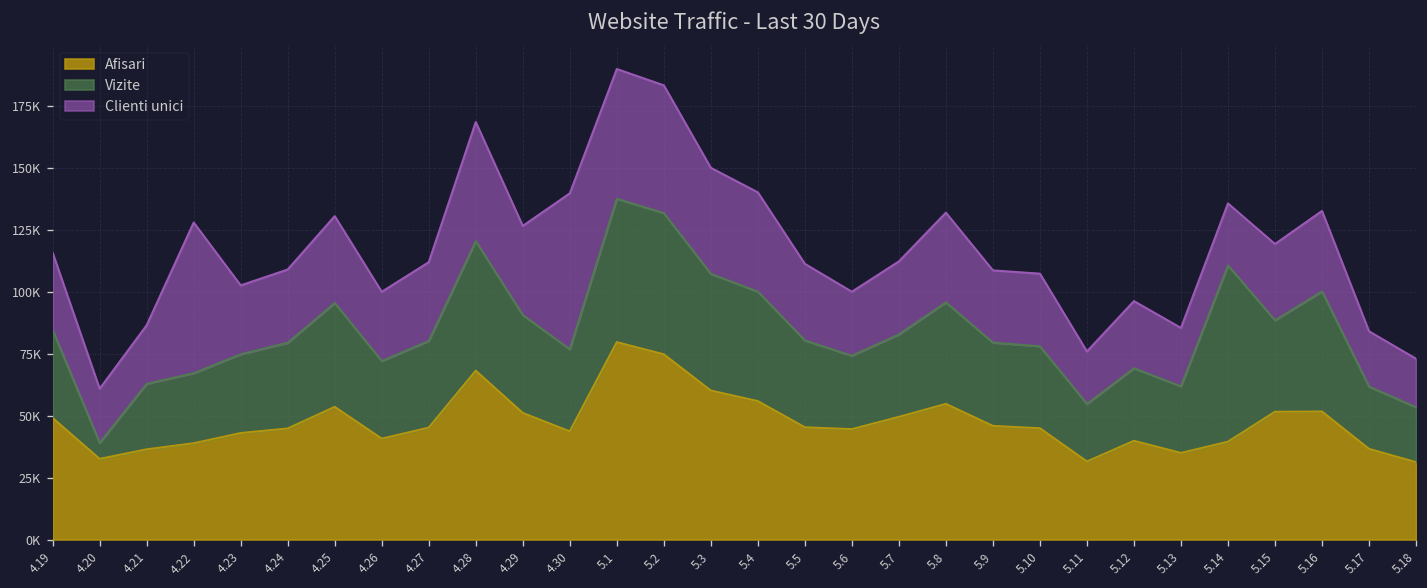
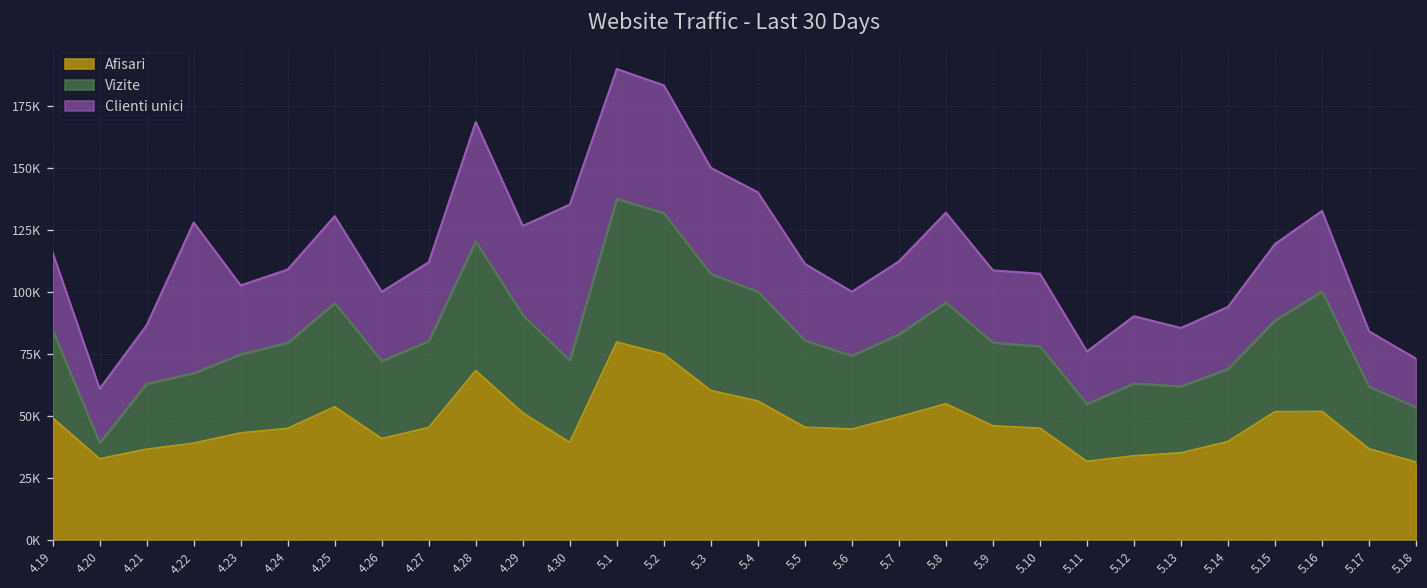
Afisari, 4.30: 44000 -> 39000
Afisari, 5.12: 40000 -> 34000
Vizite, 5.14: 71000 -> 29000
